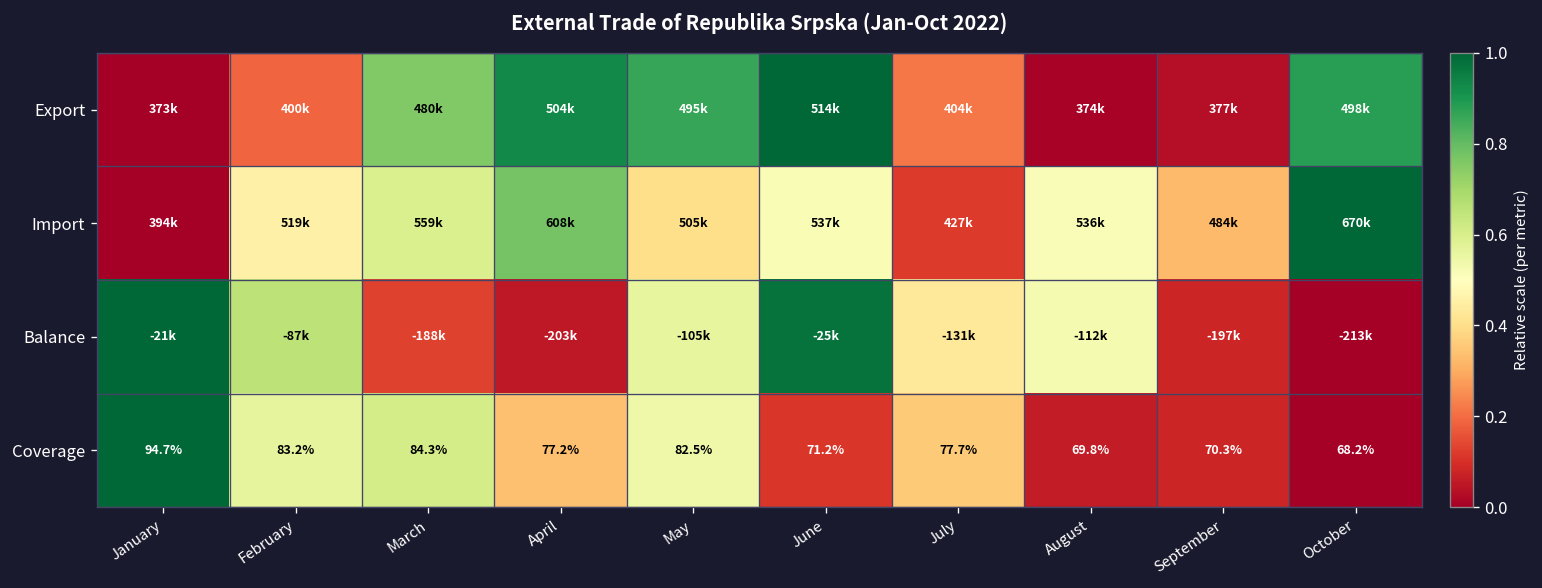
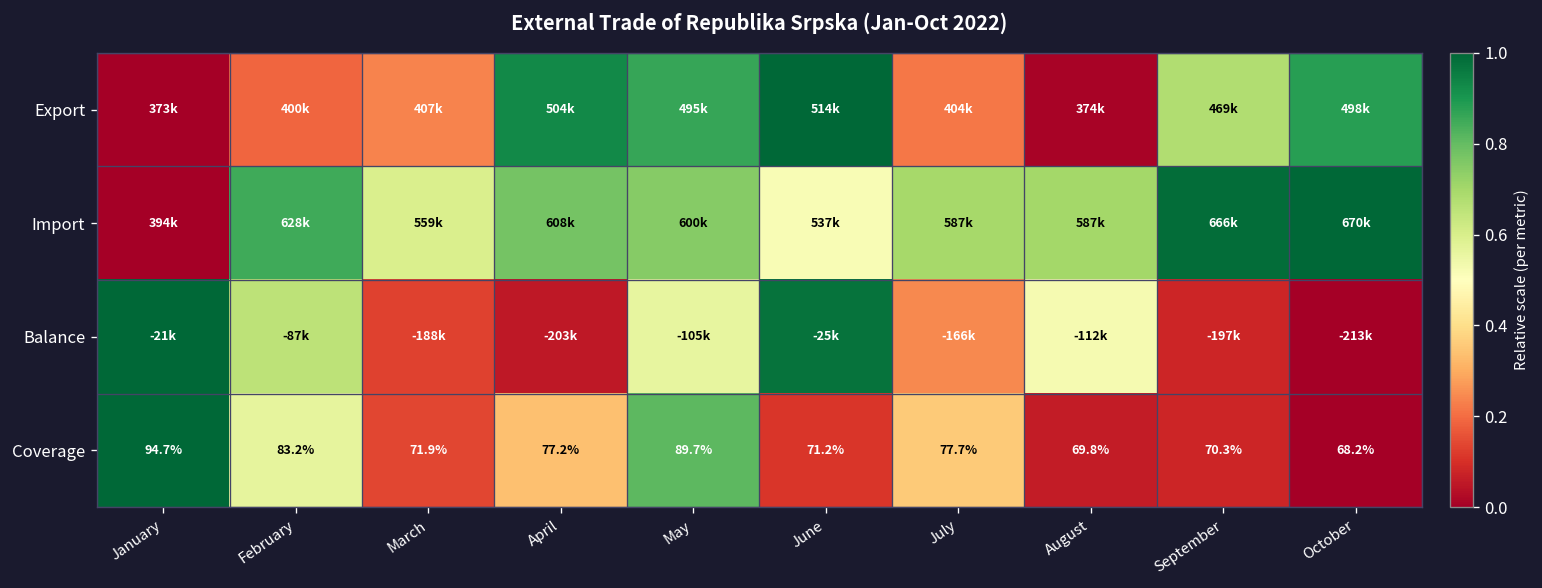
Export, March: 480k -> 407k
Export, September: 377k -> 469k
Import, February: 519k -> 628k
Import, May: 505k -> 600k
Import, July: 427k -> 587k
Import, August: 536k -> 587k
Import, September: 484k -> 666k
Balance, July: -131k -> -166k
Coverage, March: 84.3% -> 71.9%
Coverage, May: 82.5% -> 89.7%
